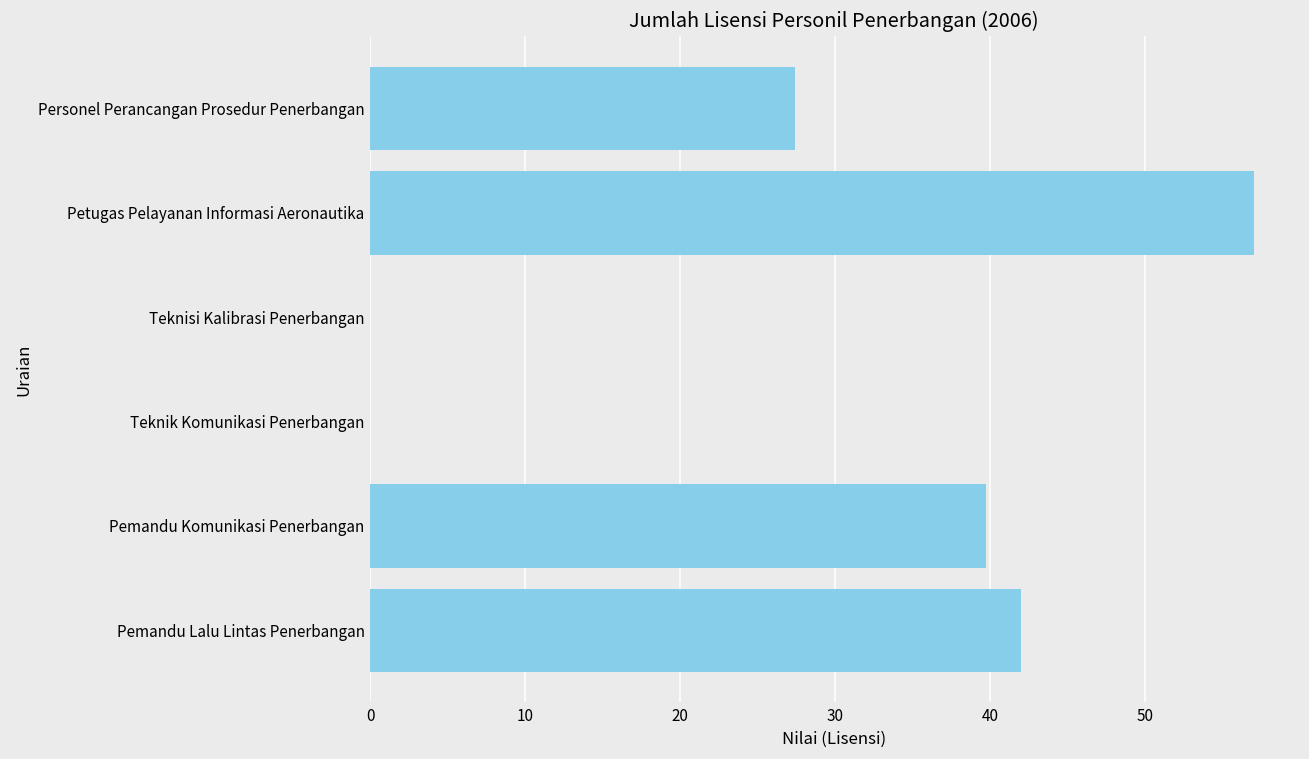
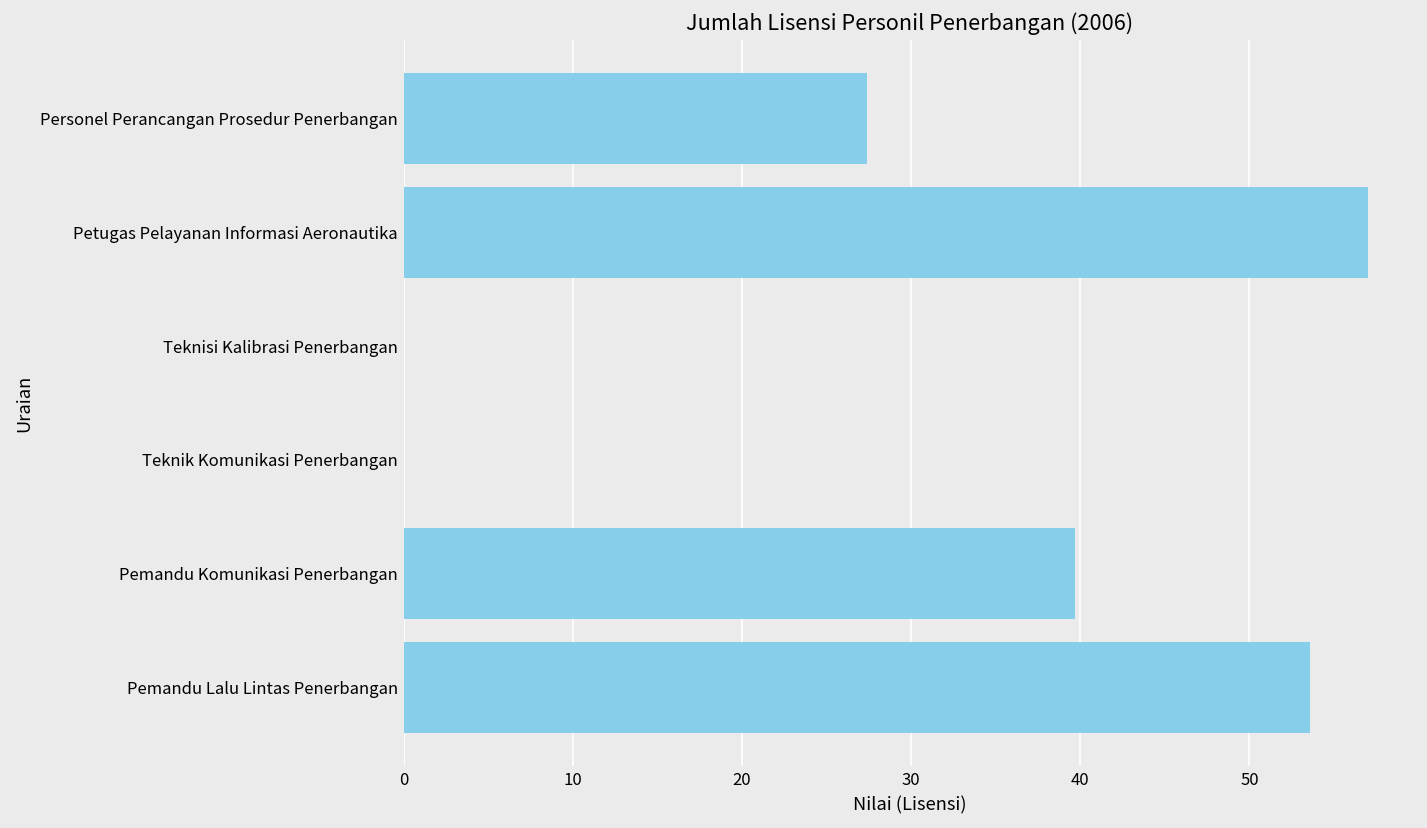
Pemandu Lalu Lintas Penerbangan: 42.0 -> 53.6
